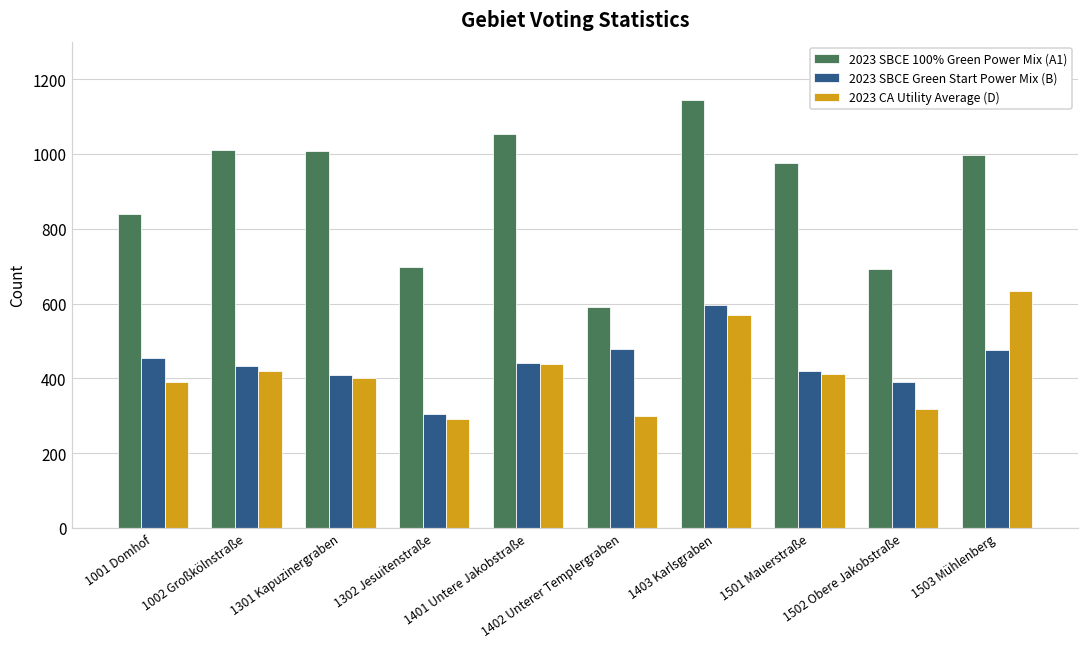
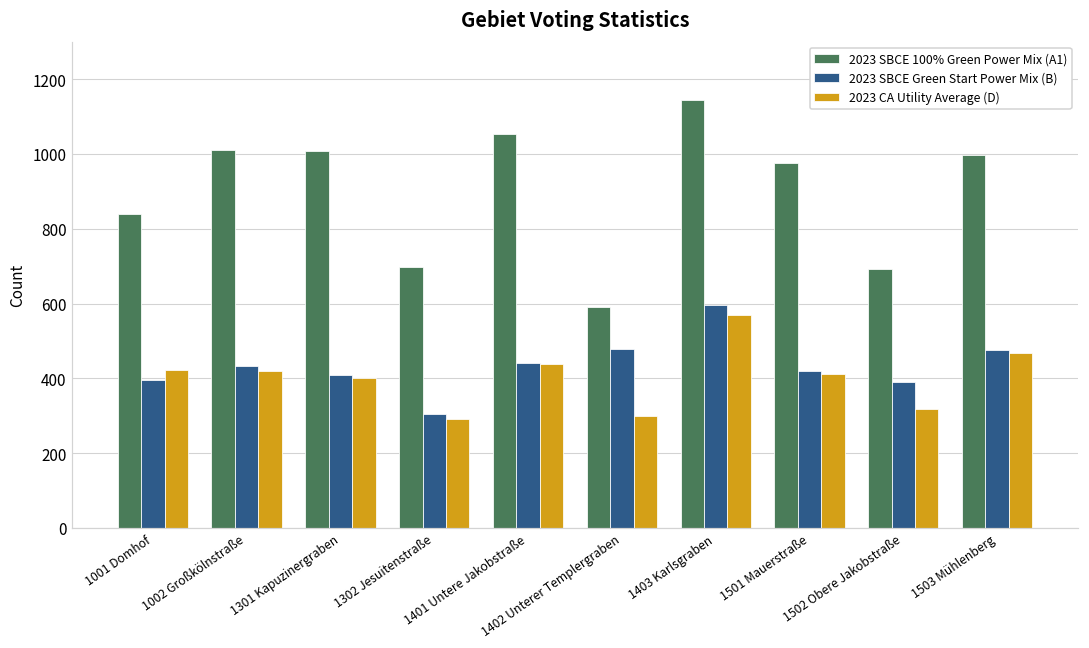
2023 SBCE Green Start Power Mix (B), 1001 Domhof: 460 -> 400
2023 CA Utility Average (D), 1001 Domhof: 390 -> 420
2023 CA Utility Average (D), 1503 Mühlenberg: 630 -> 470
